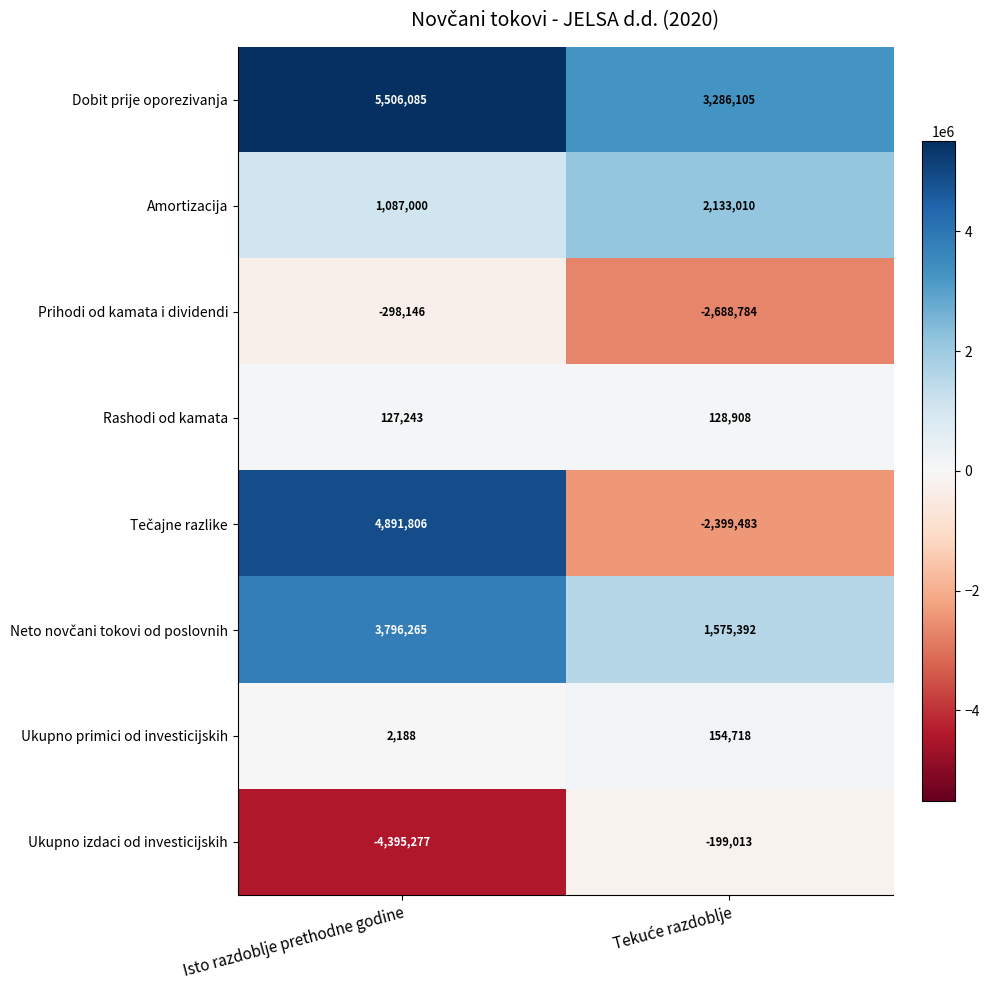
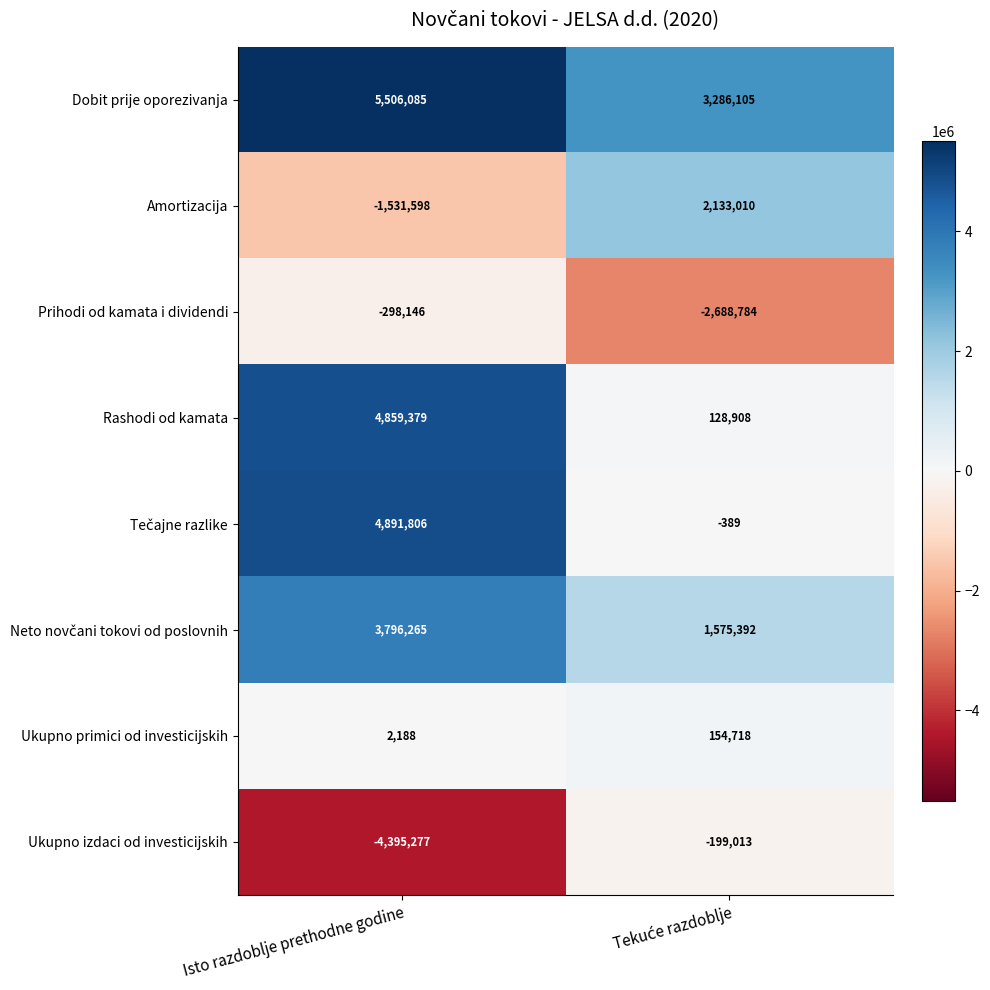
Amortizacija, Isto razdoblje prethodne godine: 1,087,000 -> -1,531,598
Rashodi od kamata, Isto razdoblje prethodne godine: 127,243 -> 4,859,379
Tečajne razlike, Tekuće razdoblje: -2,399,483 -> -389
